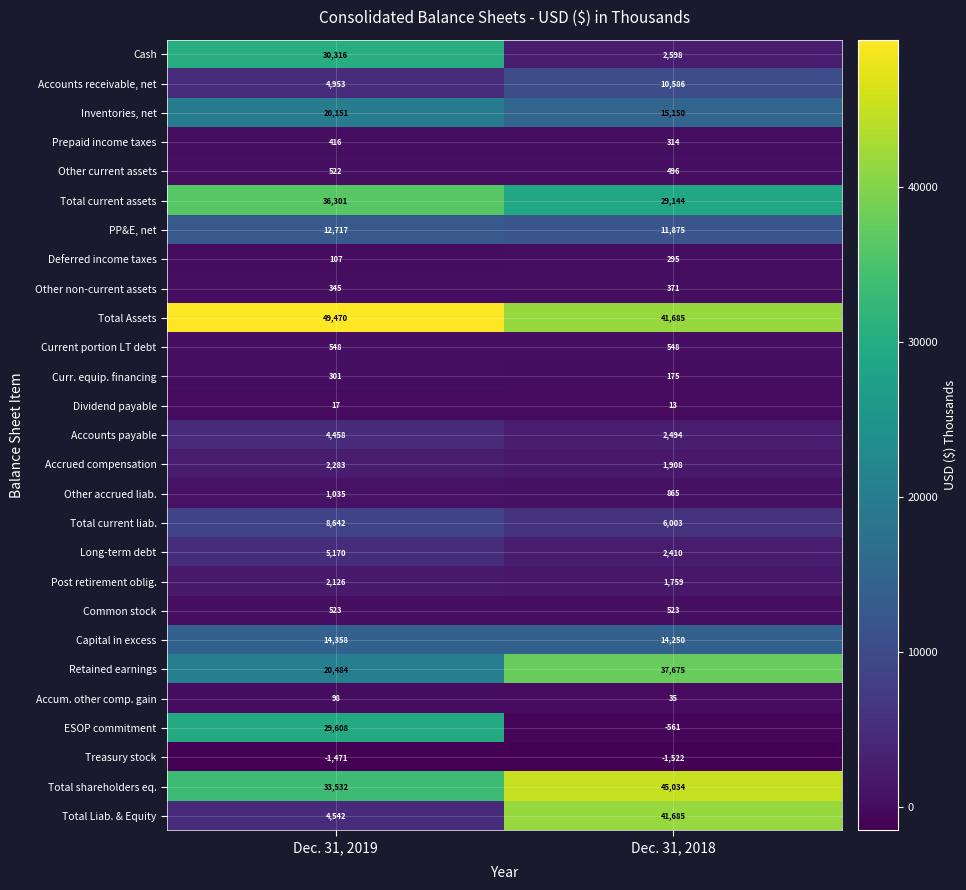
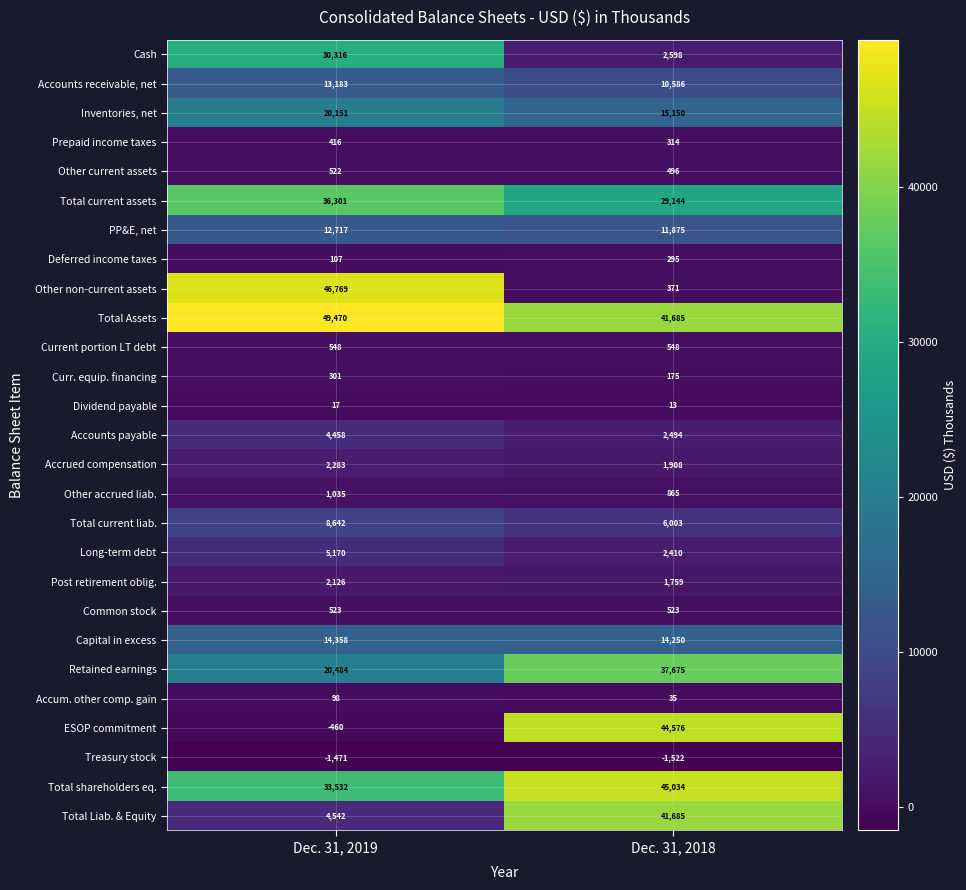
Accounts receivable, net, Dec. 31, 2019: 4,953 -> 13,183
Other non-current assets, Dec. 31, 2019: 345 -> 46,769
ESOP commitment, Dec. 31, 2019: 29,608 -> -460
ESOP commitment, Dec. 31, 2018: -561 -> 44,576
